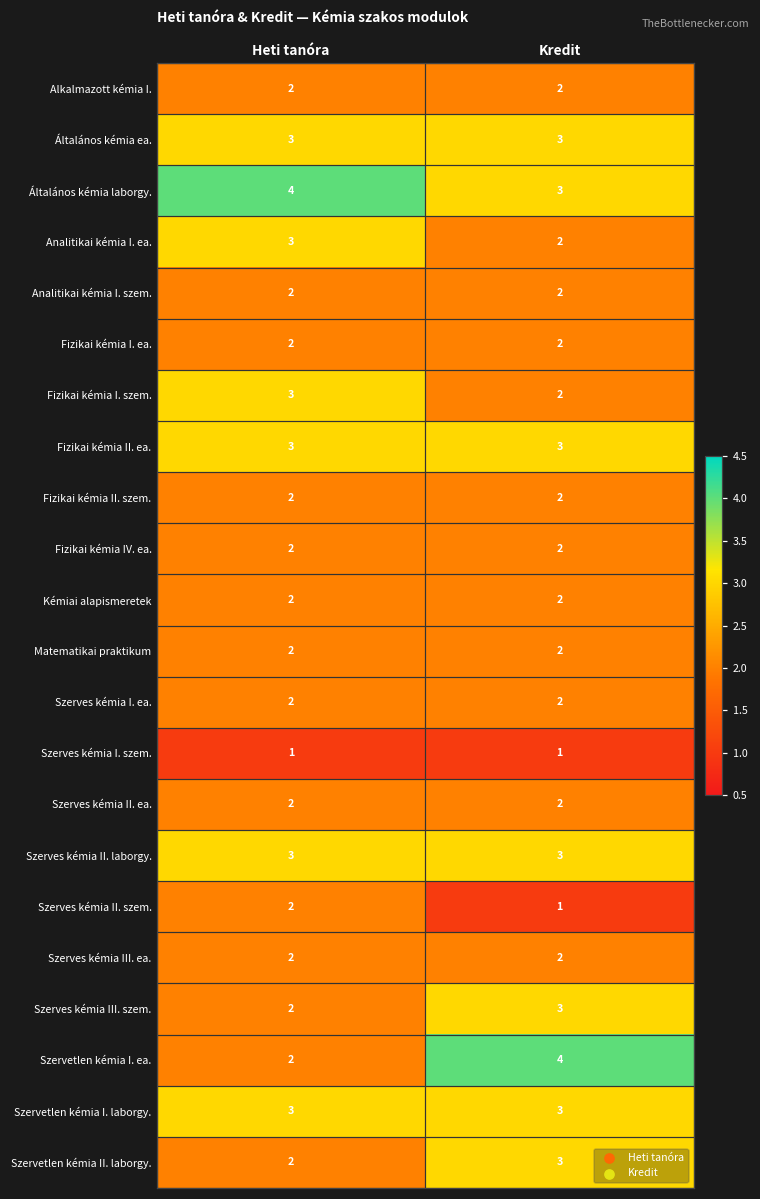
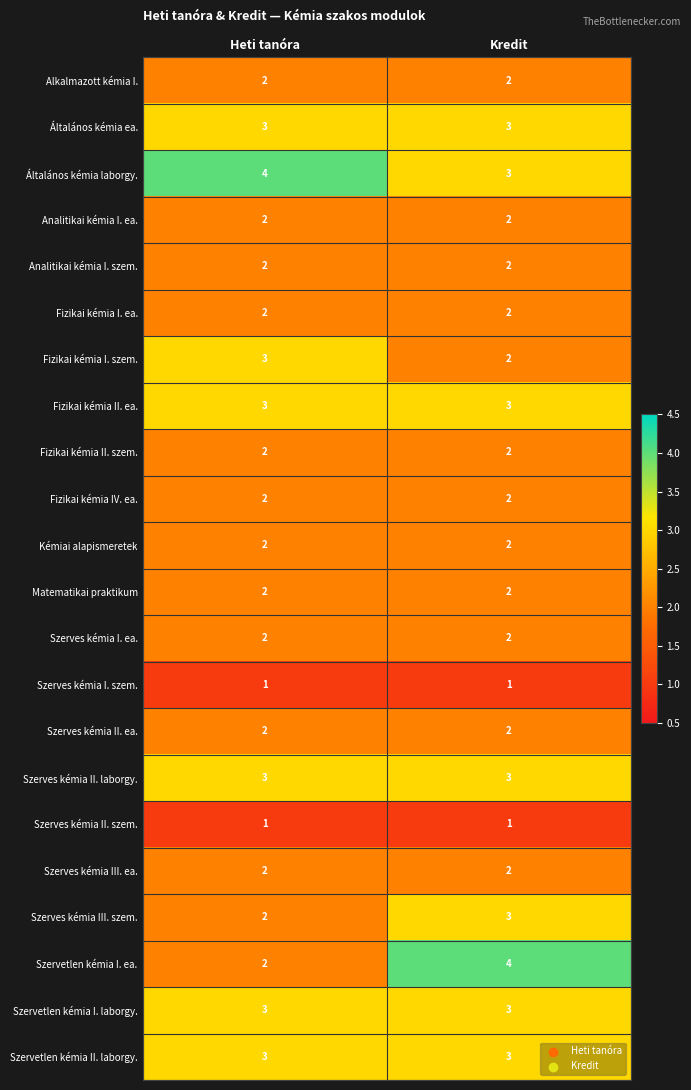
Analitikai kémia I. ea., Heti tanóra: 3 -> 2
Szerves kémia II. szem., Heti tanóra: 2 -> 1
Szervetlen kémia II. laborgy., Heti tanóra: 2 -> 3
